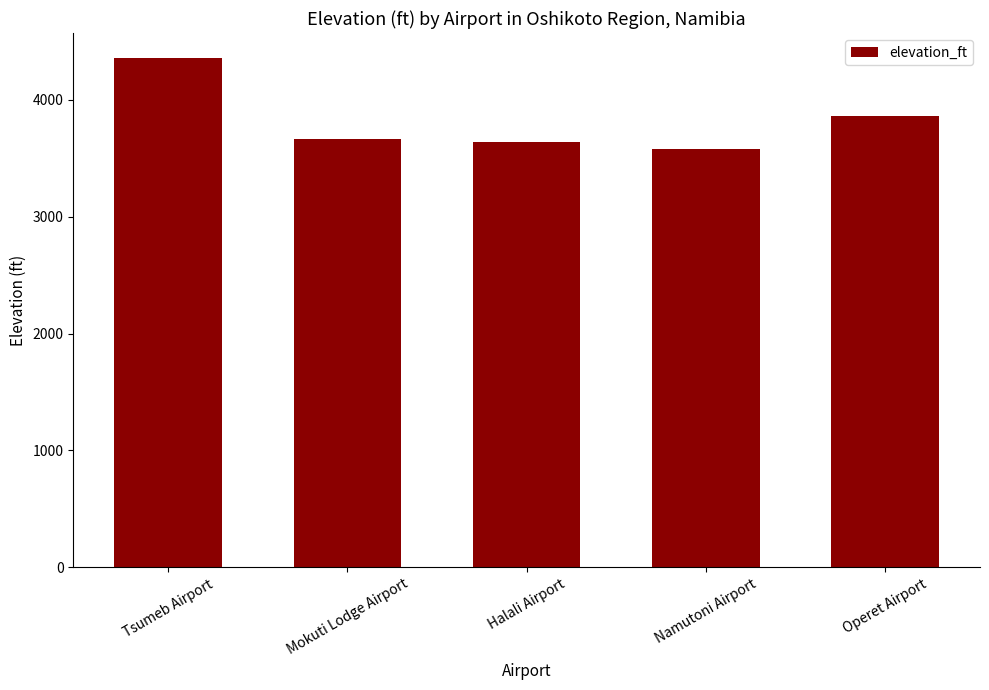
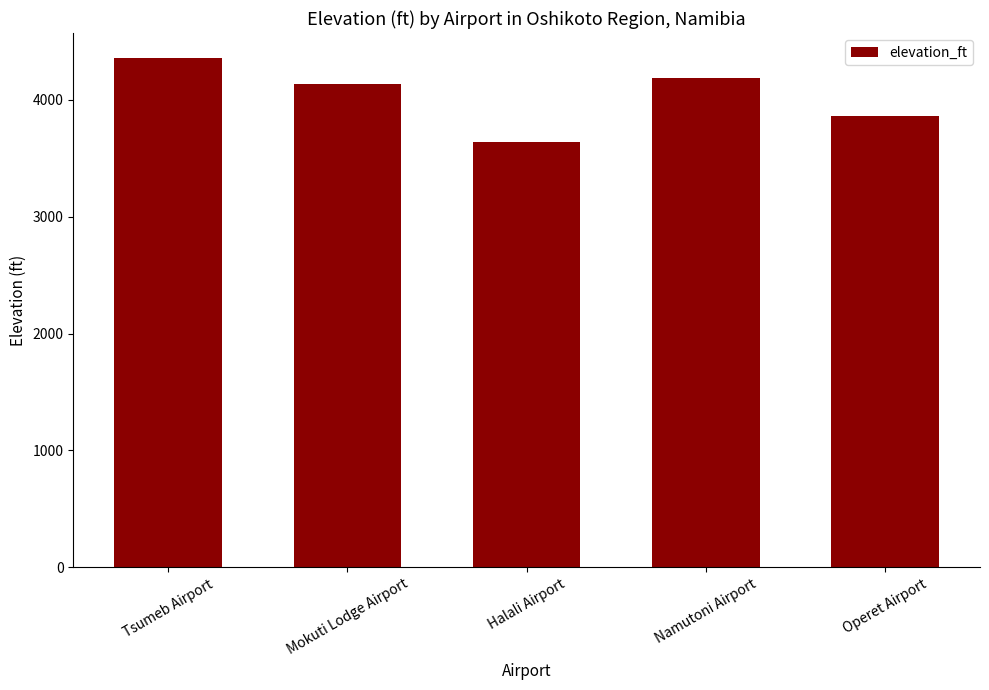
Mokuti Lodge Airport: 3670 -> 4130
Namutoni Airport: 3580 -> 4190
